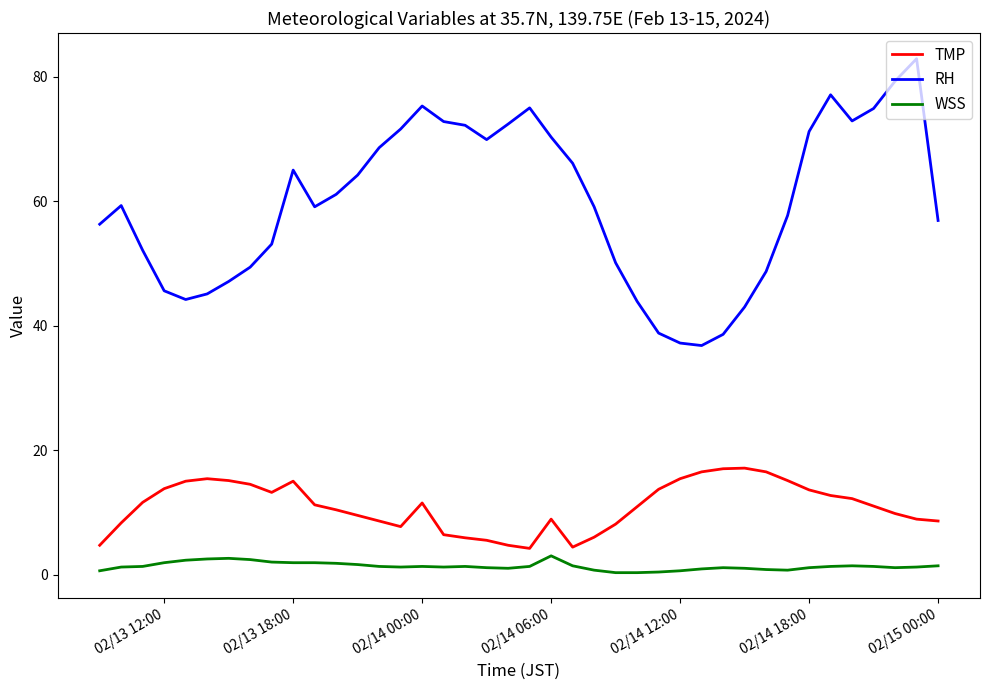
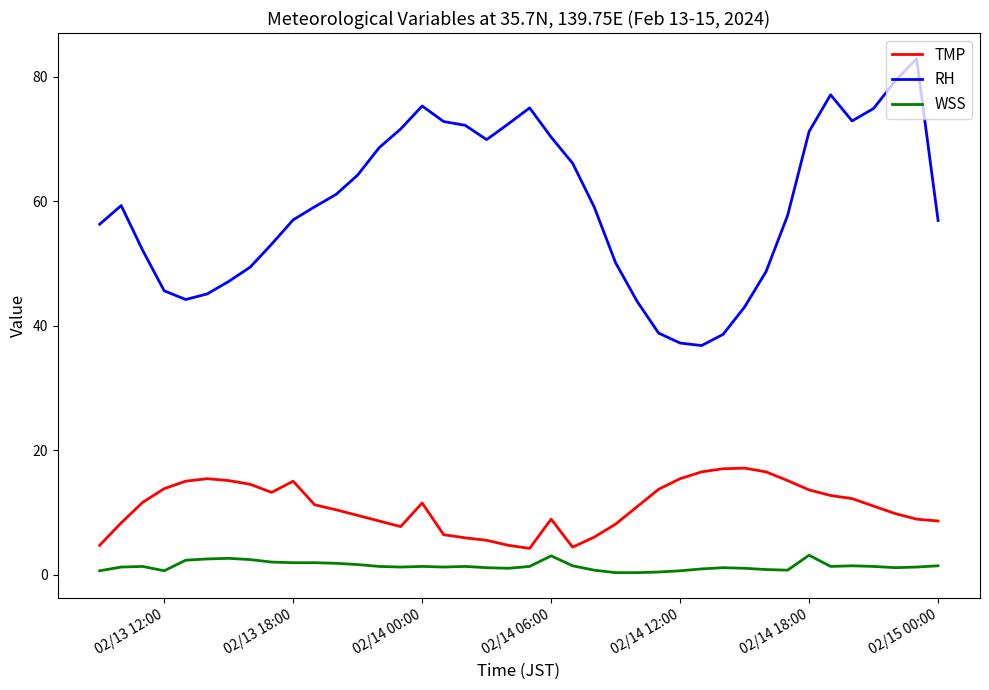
WSS, 02/13 12:00: 2 -> 1
RH, 02/13 18:00: 65 -> 57
WSS, 02/14 18:00: 1 -> 3
